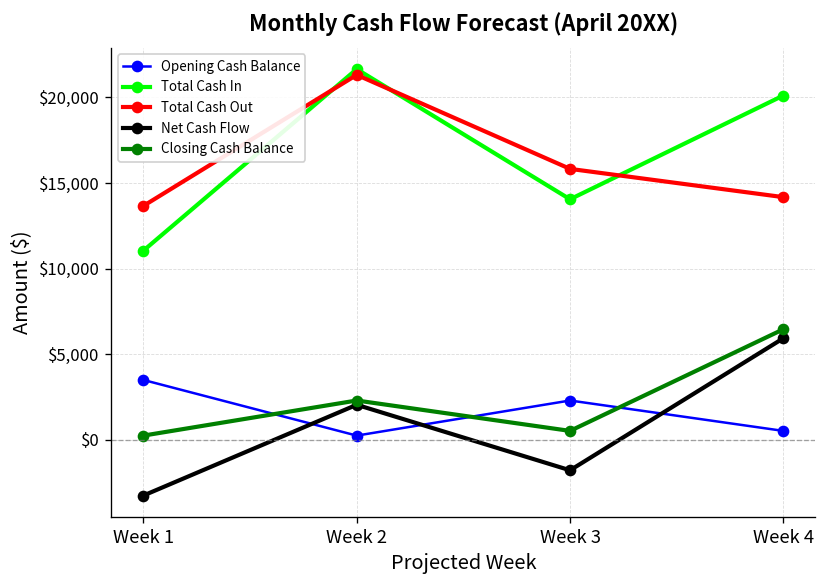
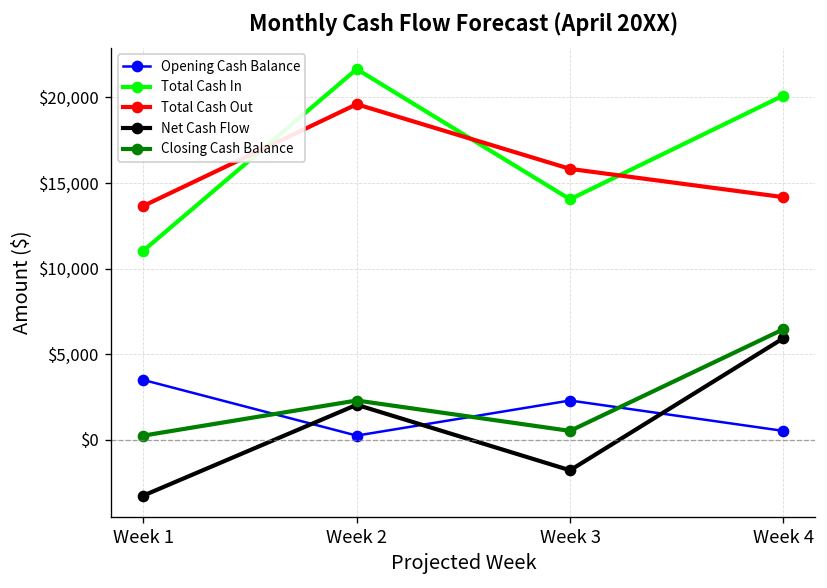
Total Cash Out, Week 2: $21,300 -> $19,600
